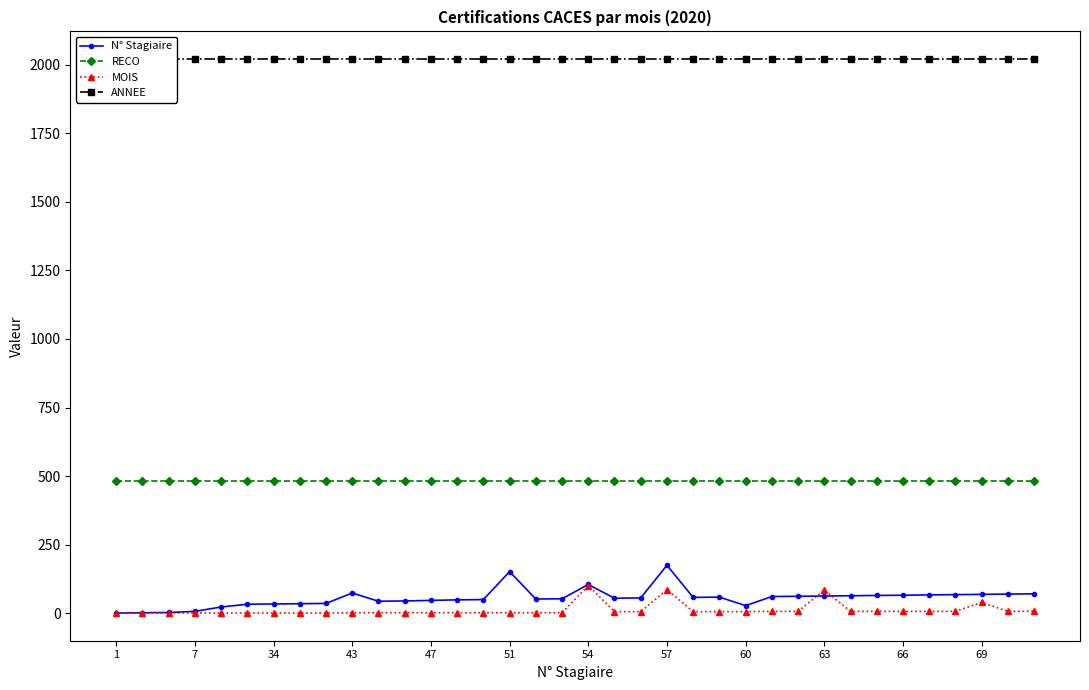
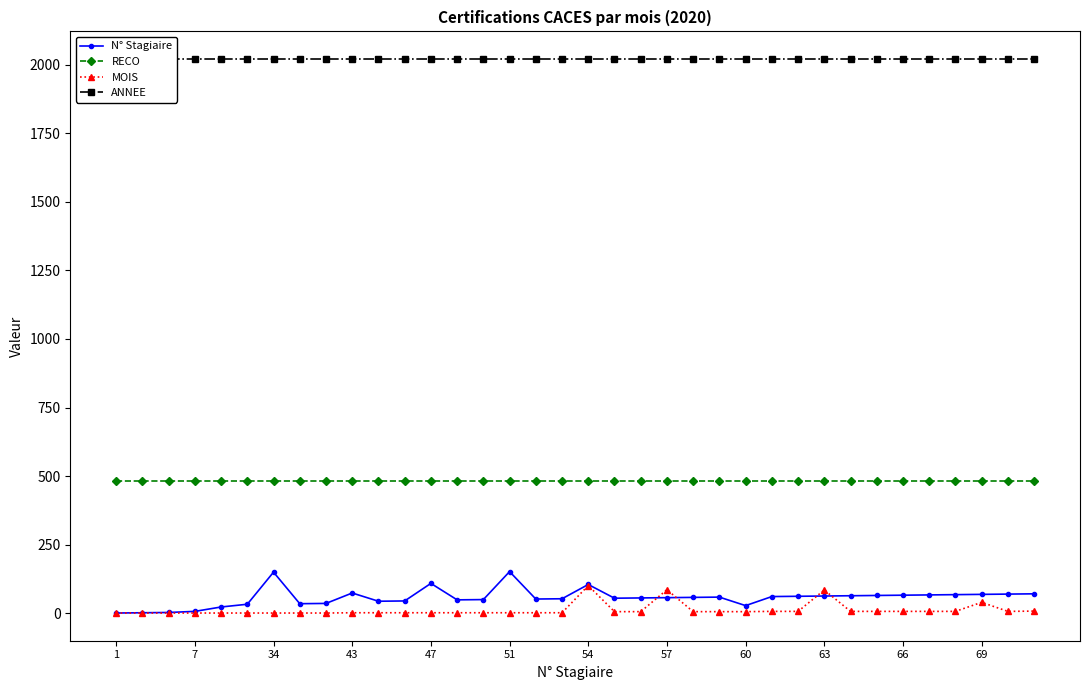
N° Stagiaire, 34: 30 -> 150
N° Stagiaire, 47: 50 -> 110
N° Stagiaire, 57: 180 -> 60
